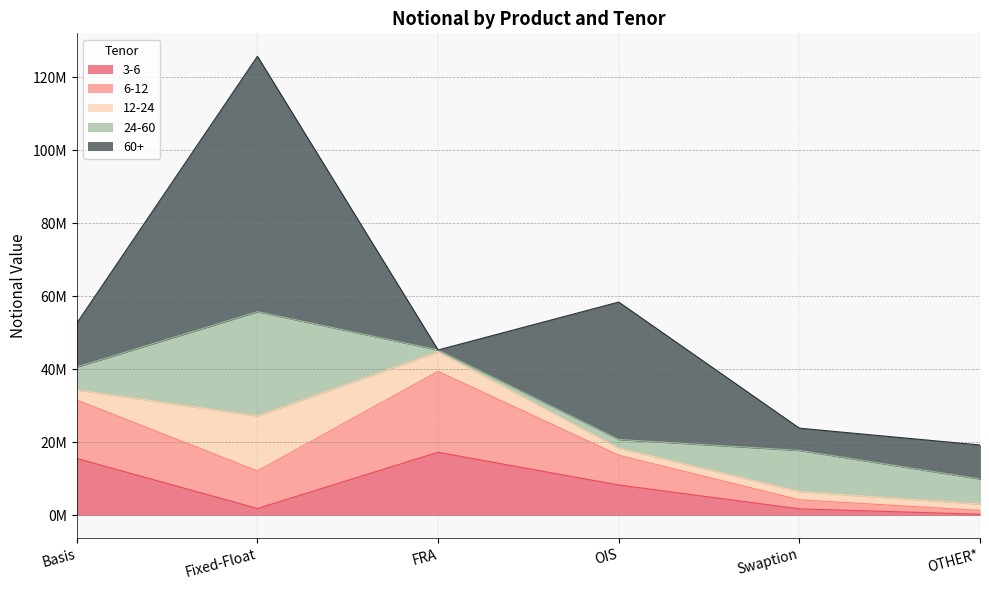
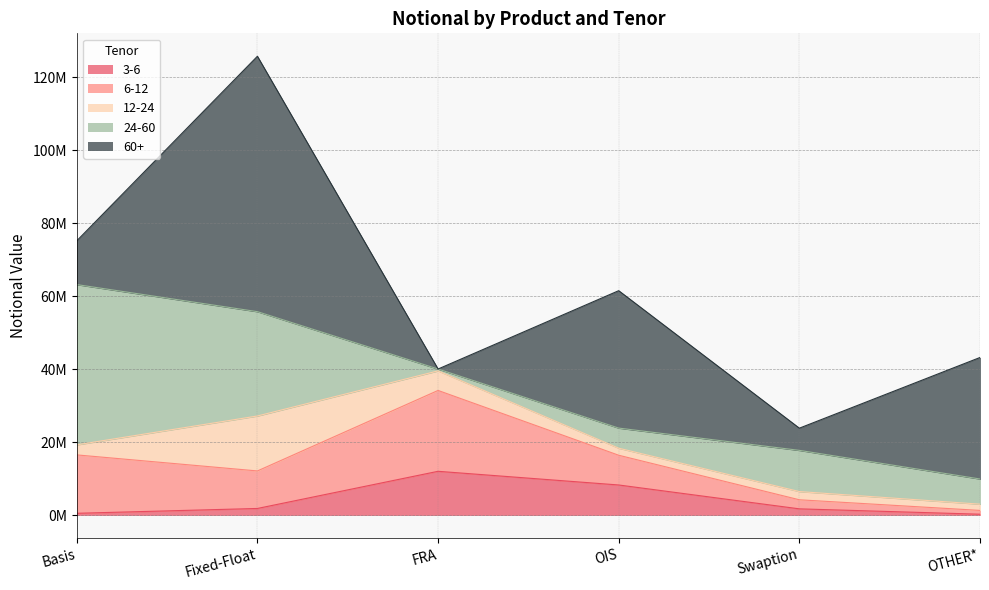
3-6, Basis: 16000000 -> 0
24-60, Basis: 6000000 -> 44000000
3-6, FRA: 17000000 -> 12000000
24-60, OIS: 2000000 -> 6000000
60+, OTHER*: 9000000 -> 33000000
